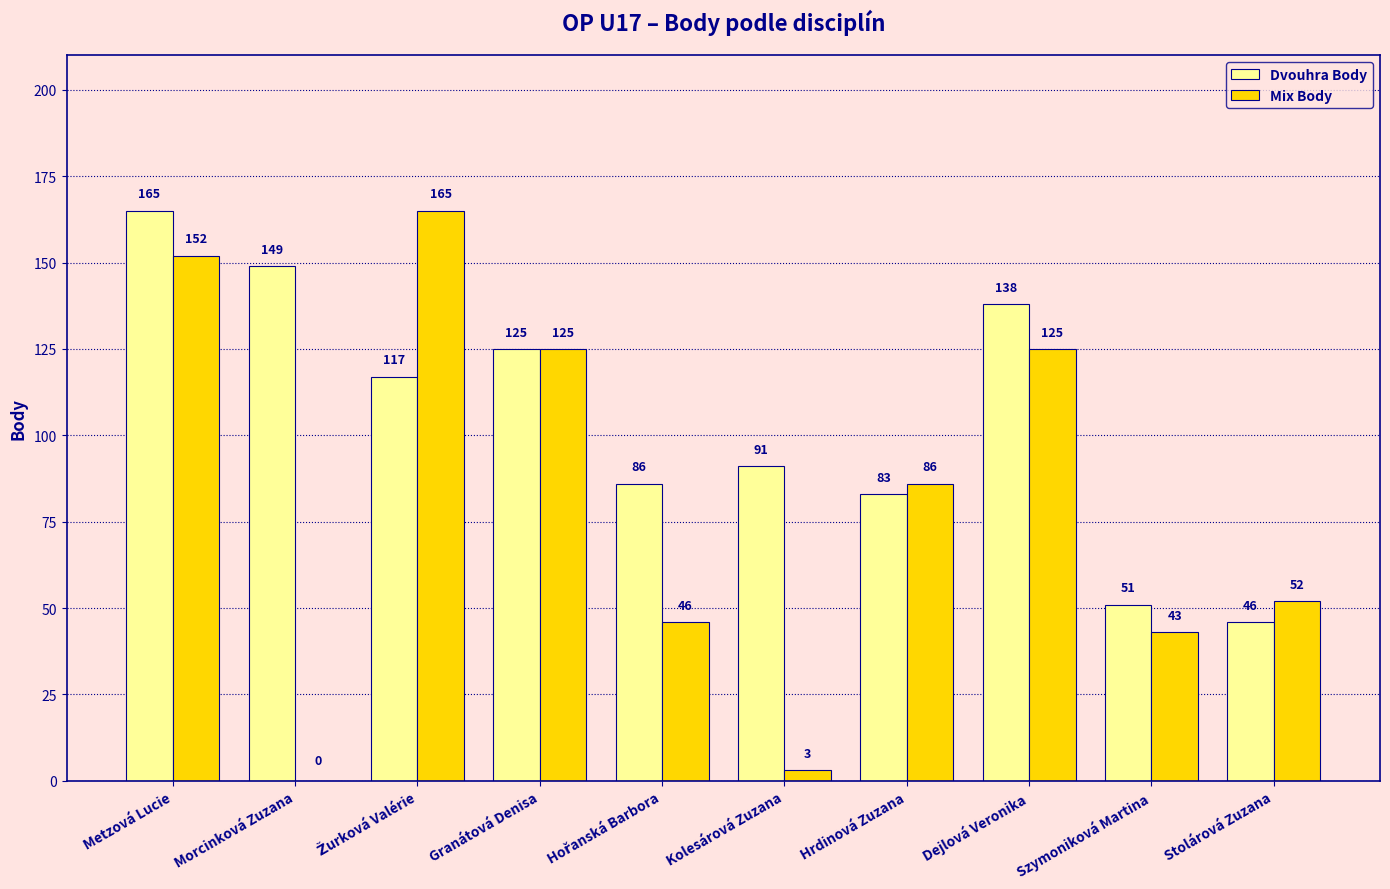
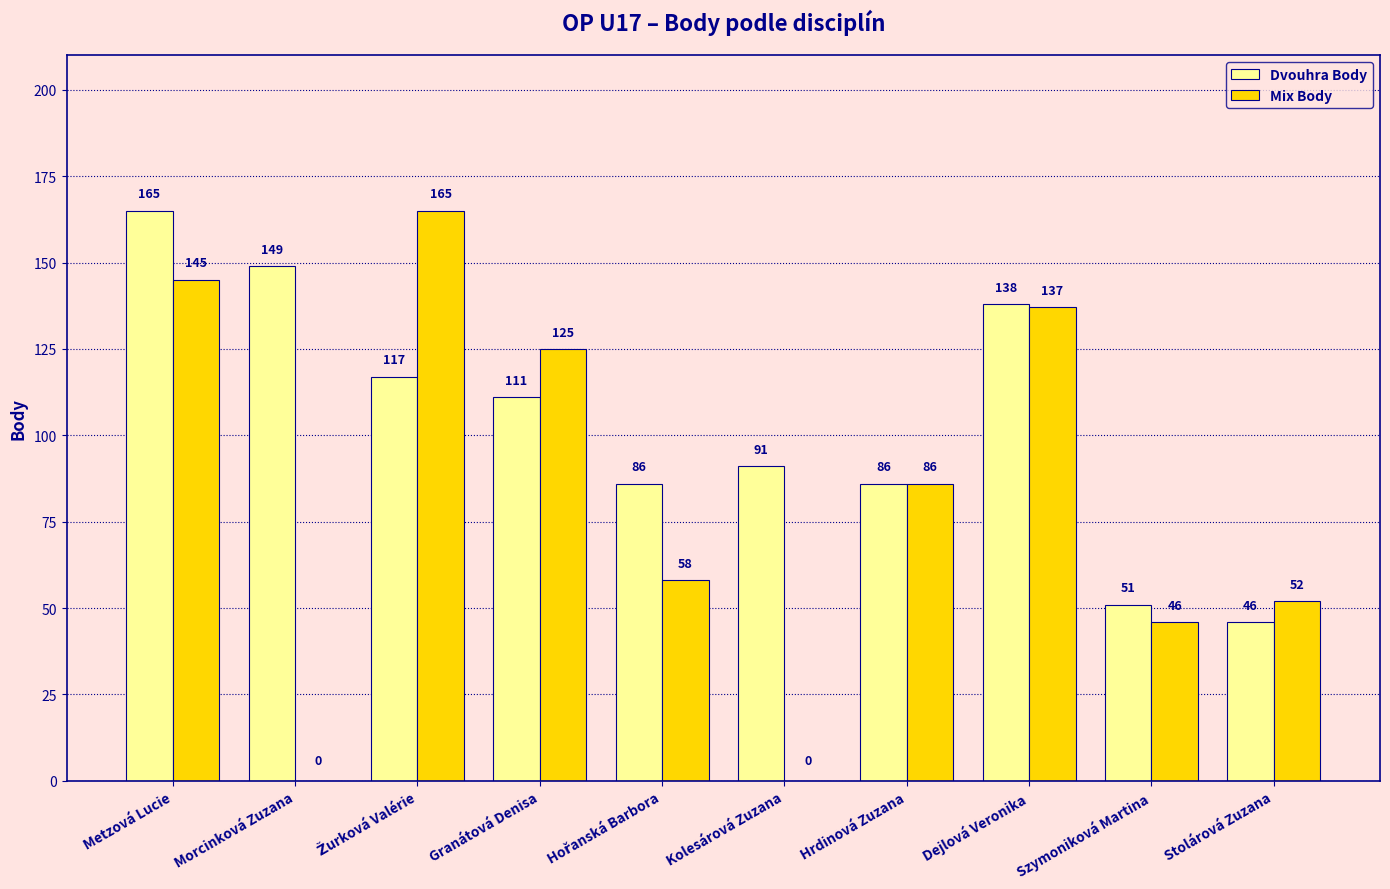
Mix Body, Metzová Lucie: 152 -> 145
Dvouhra Body, Granátová Denisa: 125 -> 111
Mix Body, Hořanská Barbora: 46 -> 58
Mix Body, Kolesárová Zuzana: 3 -> 0
Dvouhra Body, Hrdinová Zuzana: 83 -> 86
Mix Body, Dejlová Veronika: 125 -> 137
Mix Body, Szymoniková Martina: 43 -> 46
